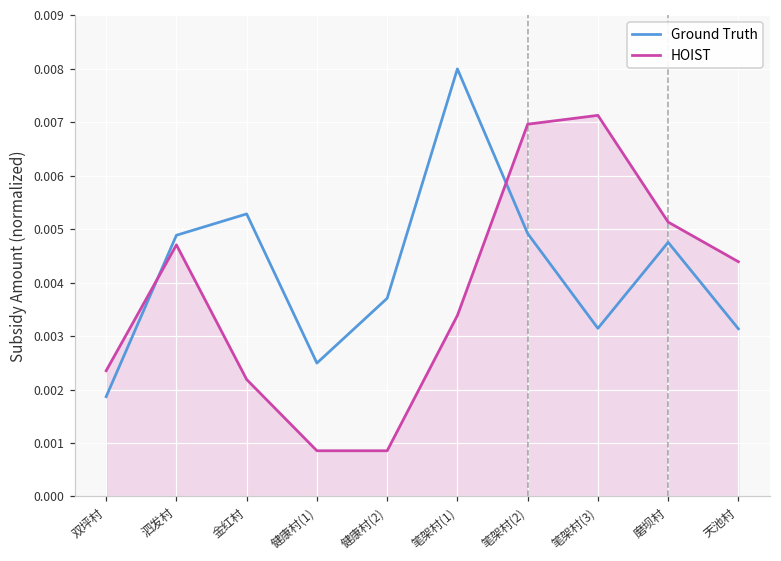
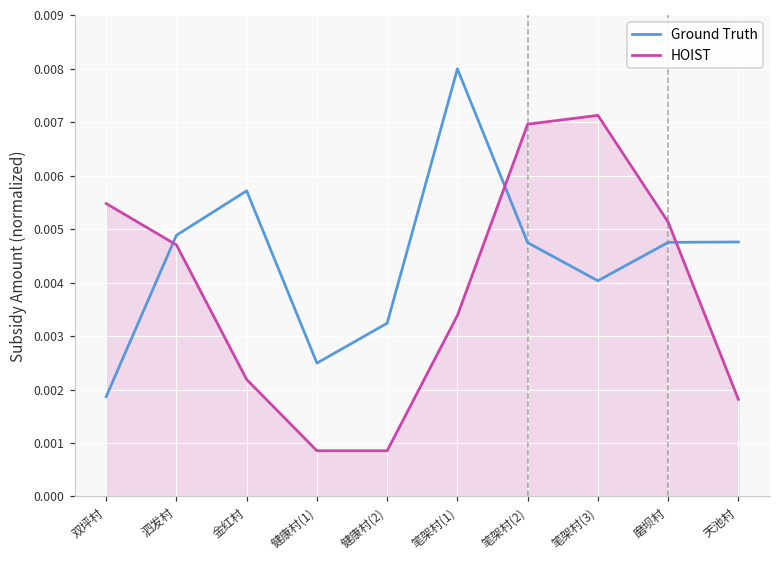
HOIST, 双坪村: 0.0024 -> 0.0055
Ground Truth, 金红村: 0.0053 -> 0.0057
Ground Truth, 健康村(2): 0.0037 -> 0.0032
Ground Truth, 笔架村(2): 0.0049 -> 0.0047
Ground Truth, 笔架村(3): 0.0031 -> 0.0040
Ground Truth, 天池村: 0.0031 -> 0.0048
HOIST, 天池村: 0.0044 -> 0.0018
